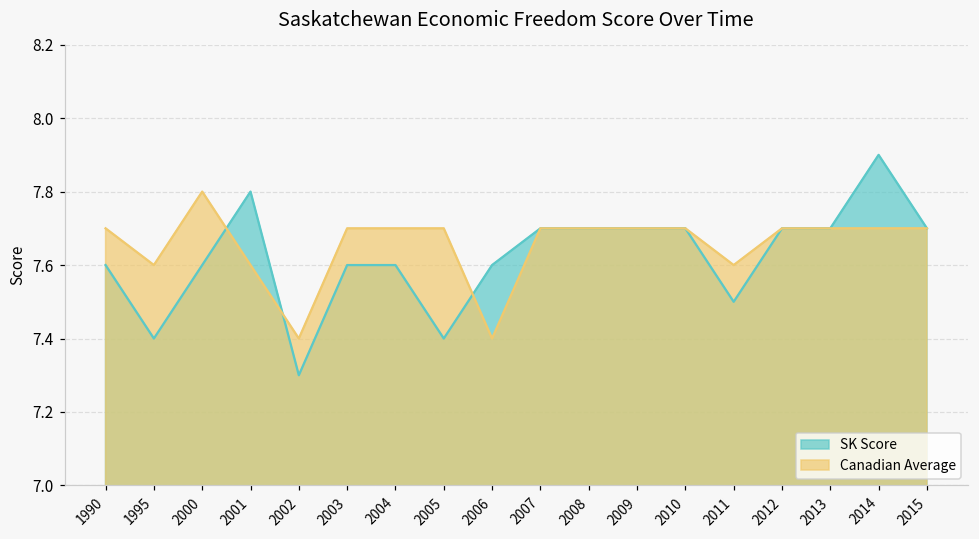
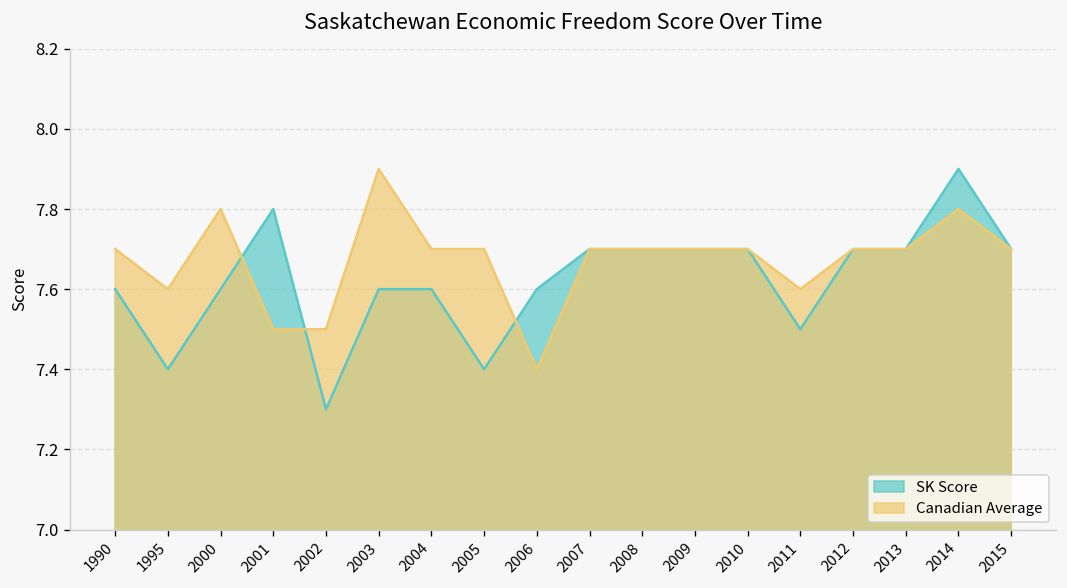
Canadian Average, 2001: 7.6 -> 7.5
Canadian Average, 2002: 7.4 -> 7.5
Canadian Average, 2003: 7.7 -> 7.9
Canadian Average, 2014: 7.7 -> 7.8
